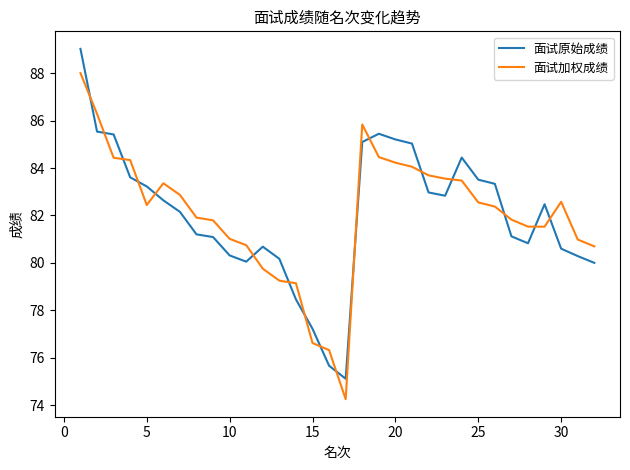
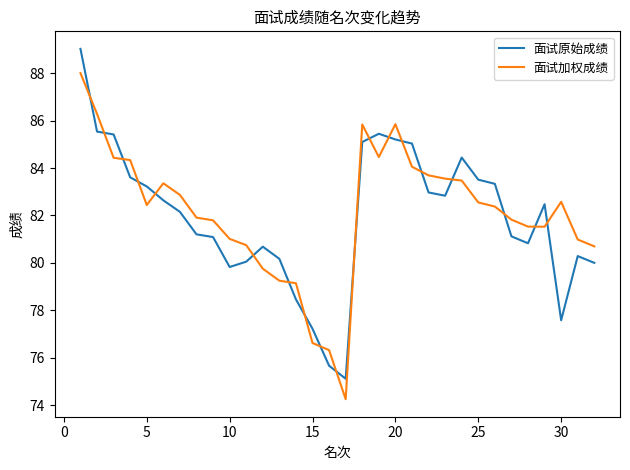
面试原始成绩, 10: 80.3 -> 79.8
面试加权成绩, 20: 84.2 -> 85.8
面试原始成绩, 30: 80.6 -> 77.6
